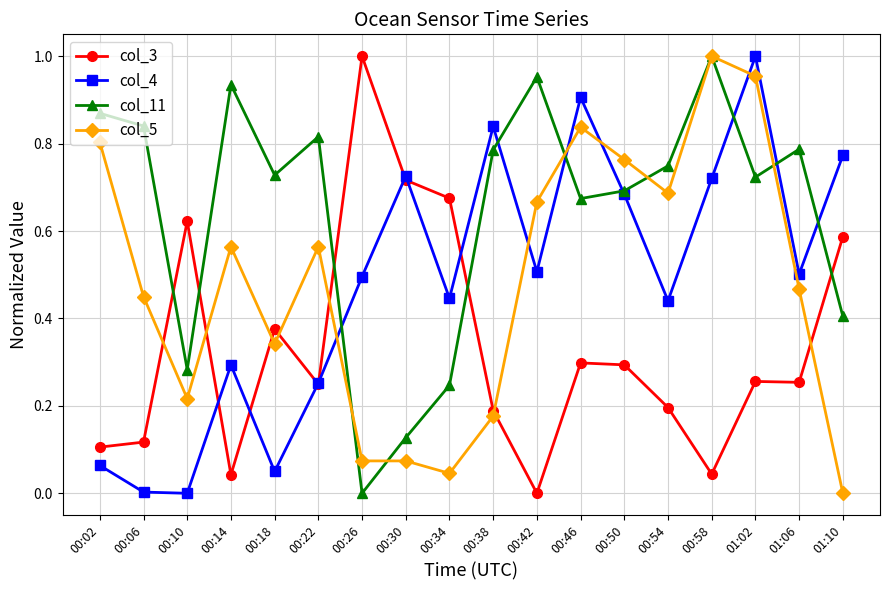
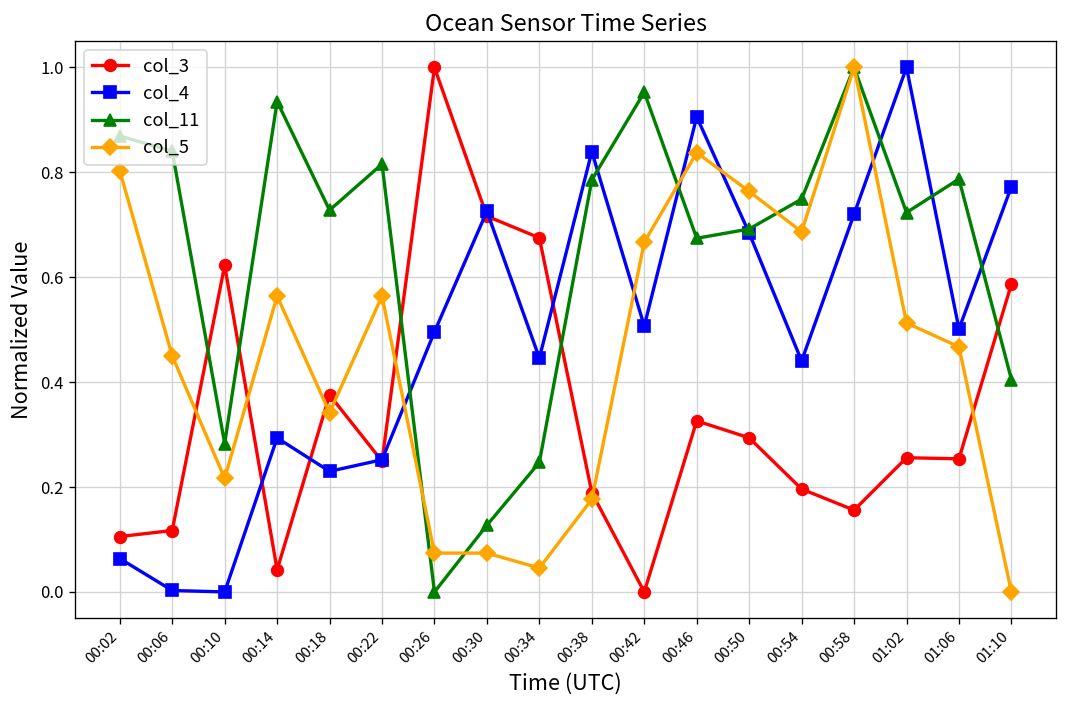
col_4, 00:18: 0.05 -> 0.23
col_3, 00:46: 0.30 -> 0.33
col_3, 00:58: 0.04 -> 0.16
col_5, 01:02: 0.95 -> 0.51
